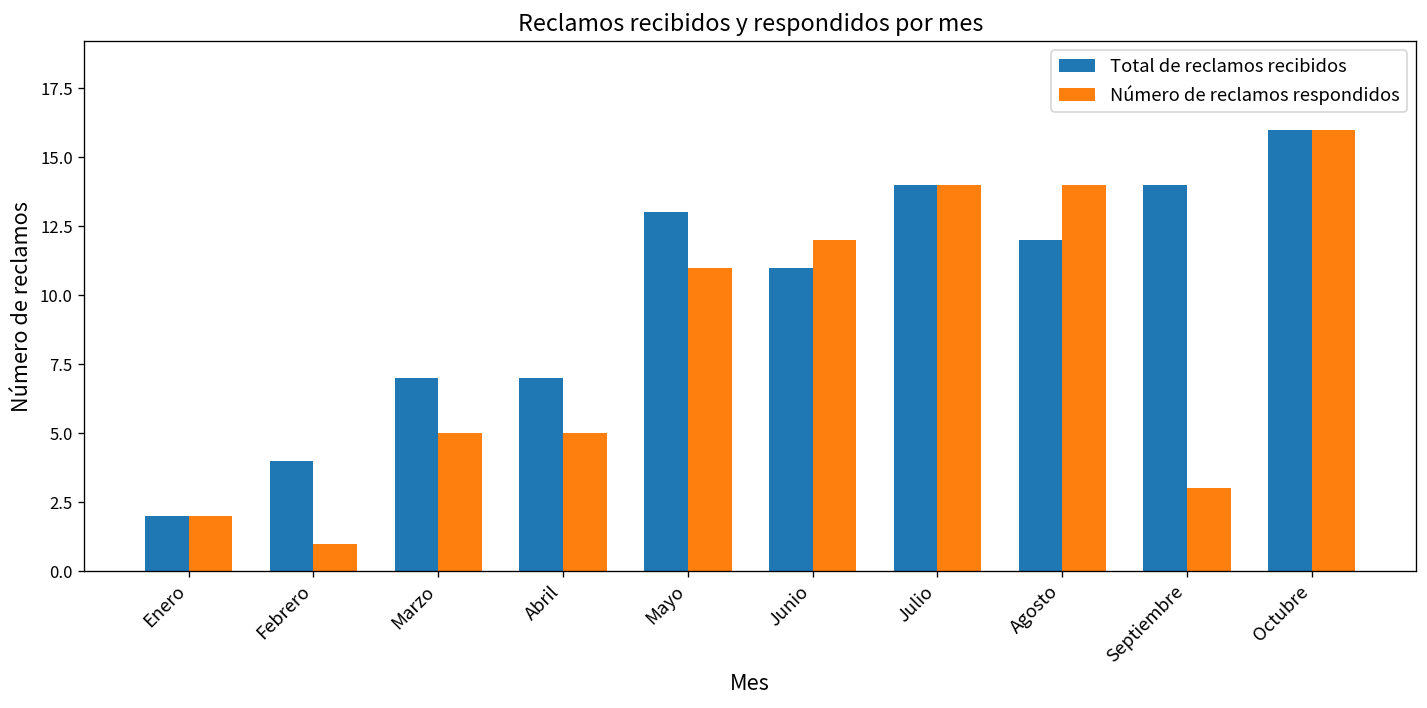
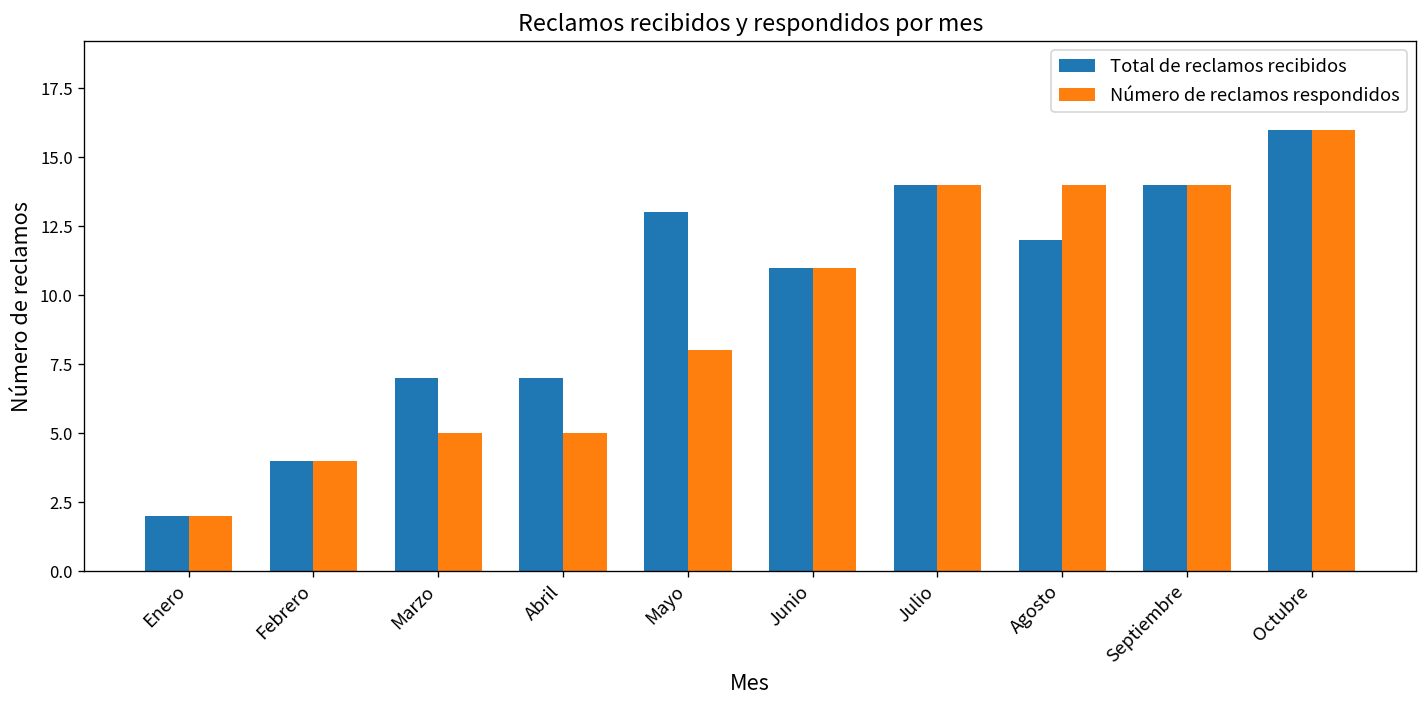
Número de reclamos respondidos, Febrero: 1 -> 4
Número de reclamos respondidos, Mayo: 11 -> 8
Número de reclamos respondidos, Junio: 12 -> 11
Número de reclamos respondidos, Septiembre: 3 -> 14
